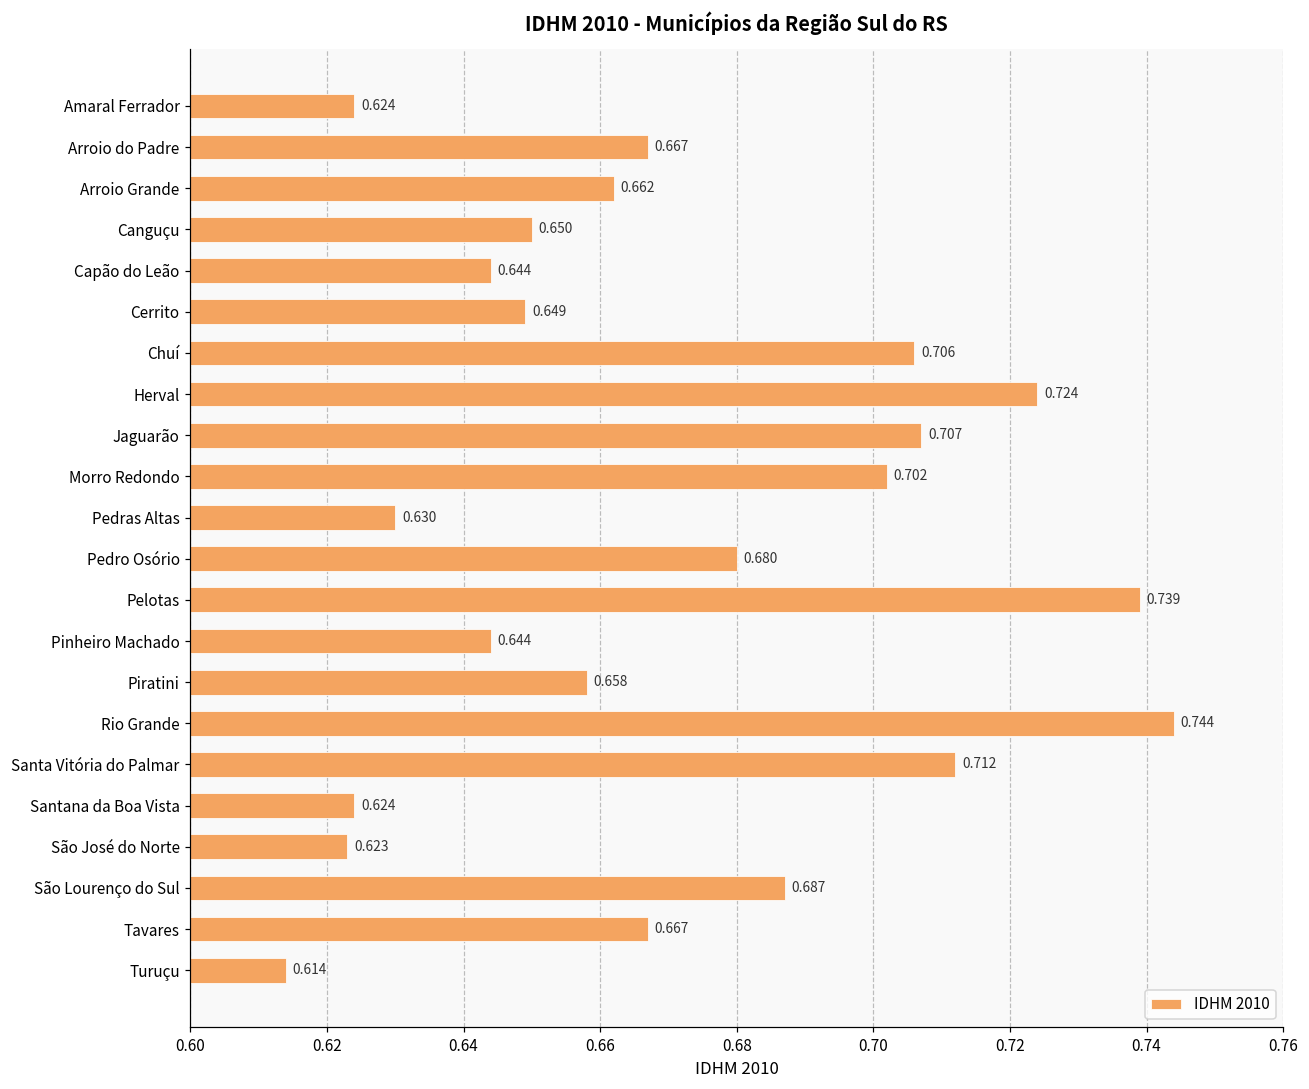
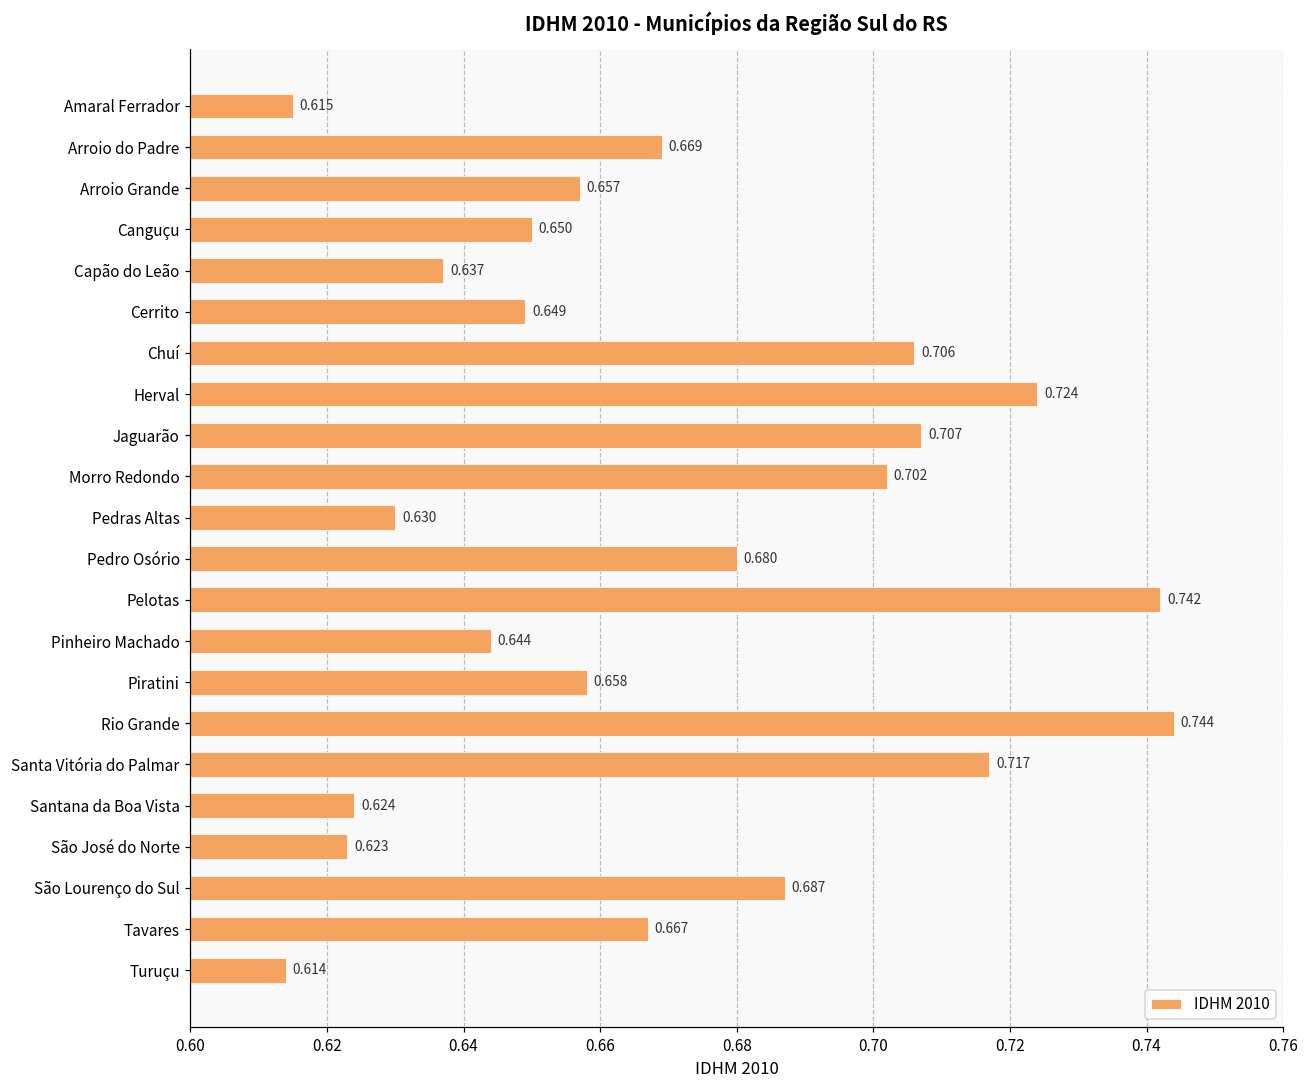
Amaral Ferrador: 0.624 -> 0.615
Arroio do Padre: 0.667 -> 0.669
Arroio Grande: 0.662 -> 0.657
Capão do Leão: 0.644 -> 0.637
Pelotas: 0.739 -> 0.742
Santa Vitória do Palmar: 0.712 -> 0.717
